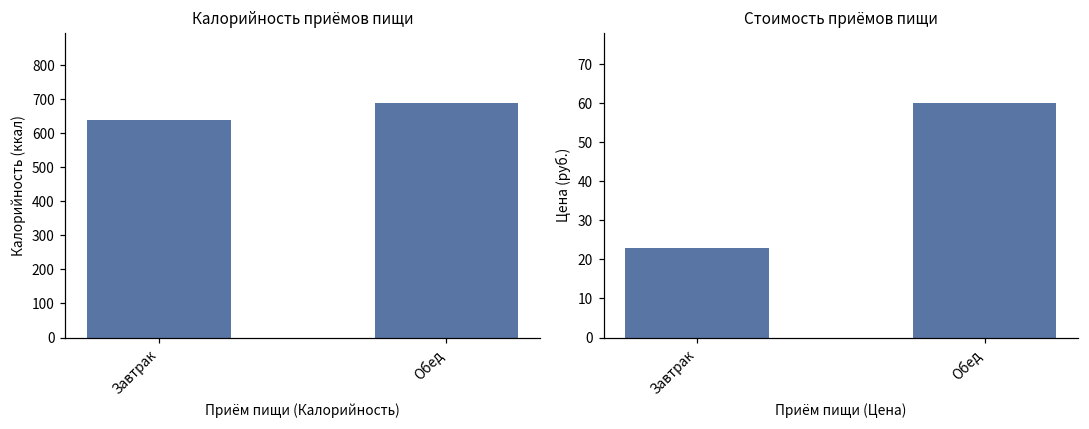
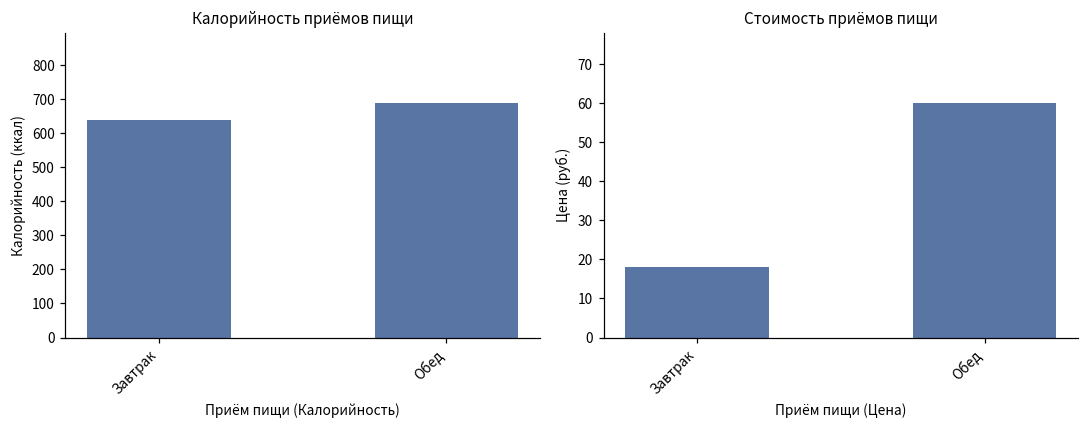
Стоимость приёмов пищи, Завтрак: 23 -> 18
